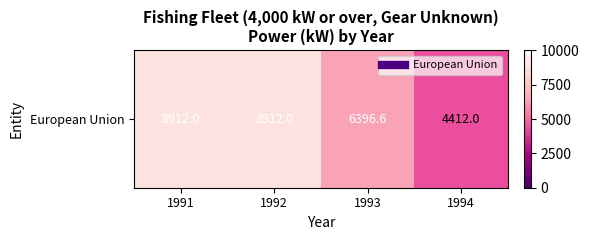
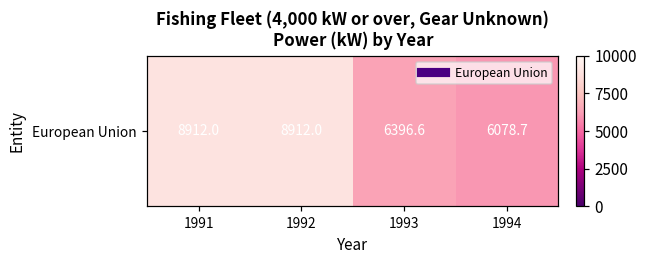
European Union, 1994: 4412.0 -> 6078.7
